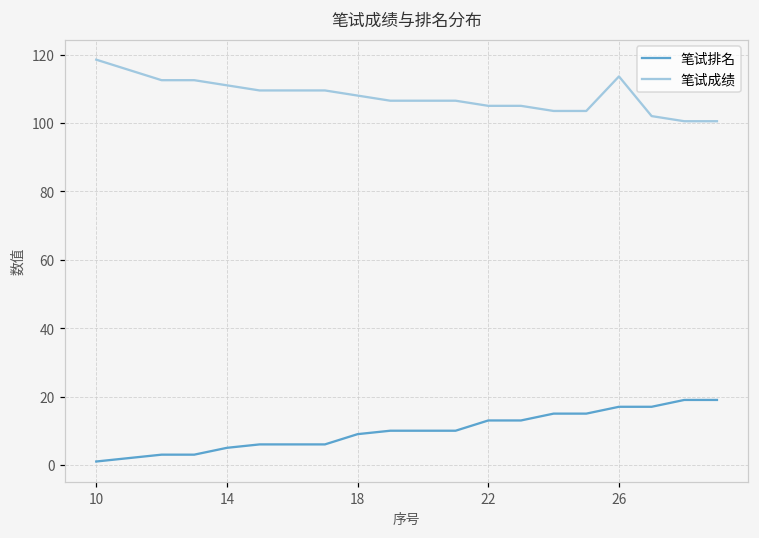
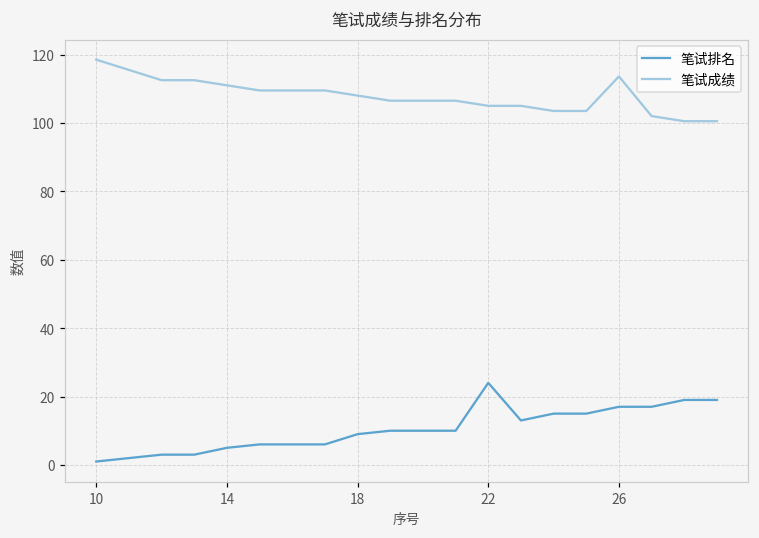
笔试排名, 22: 13 -> 24
